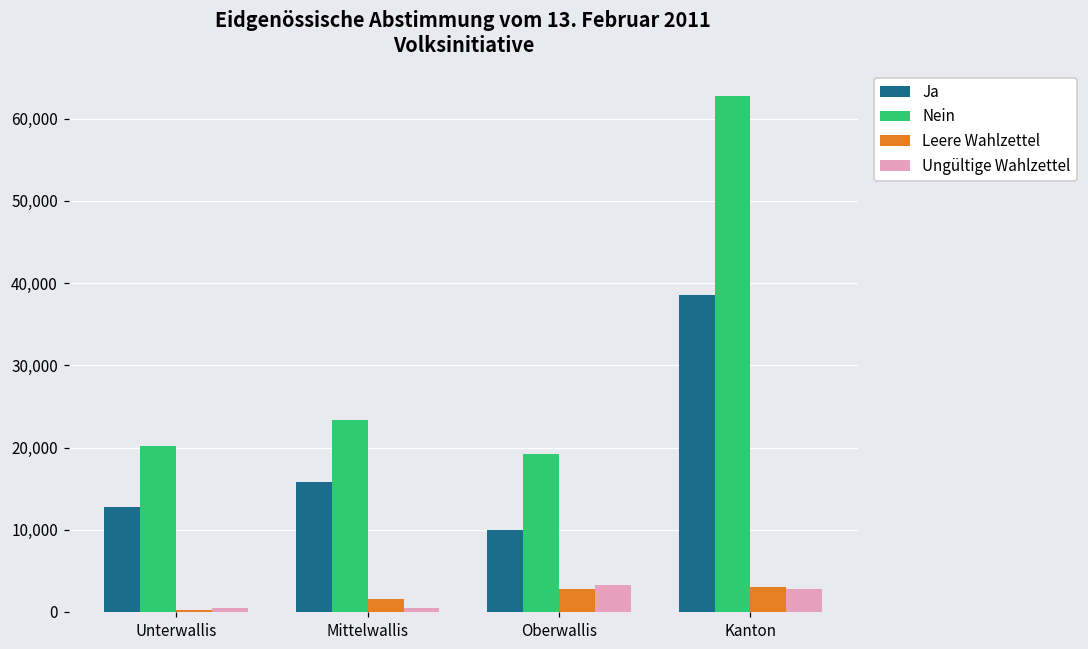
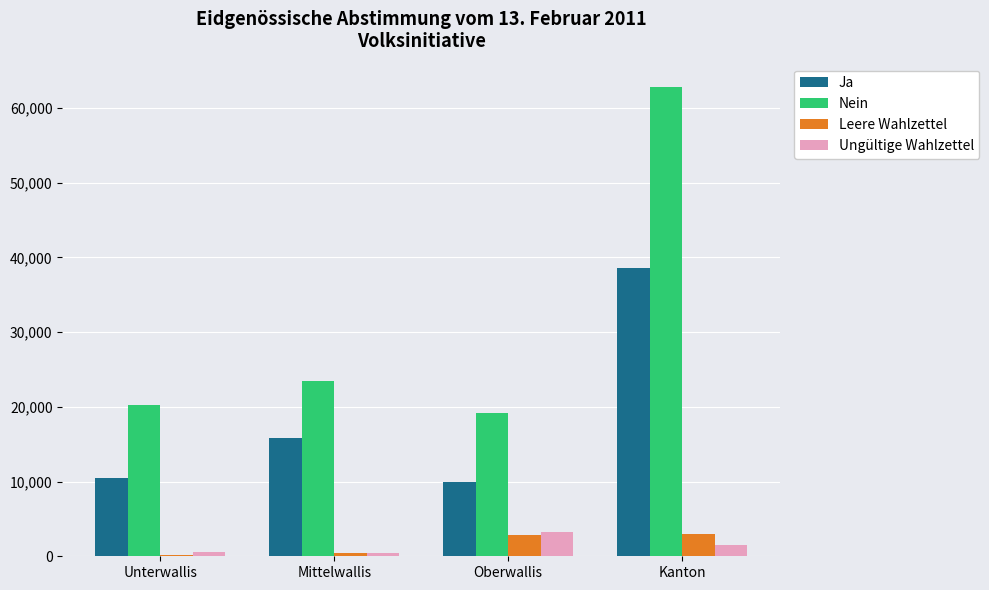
Ja, Unterwallis: 13,000 -> 10,000
Leere Wahlzettel, Mittelwallis: 2,000 -> 0
Ungültige Wahlzettel, Kanton: 3,000 -> 1,000
